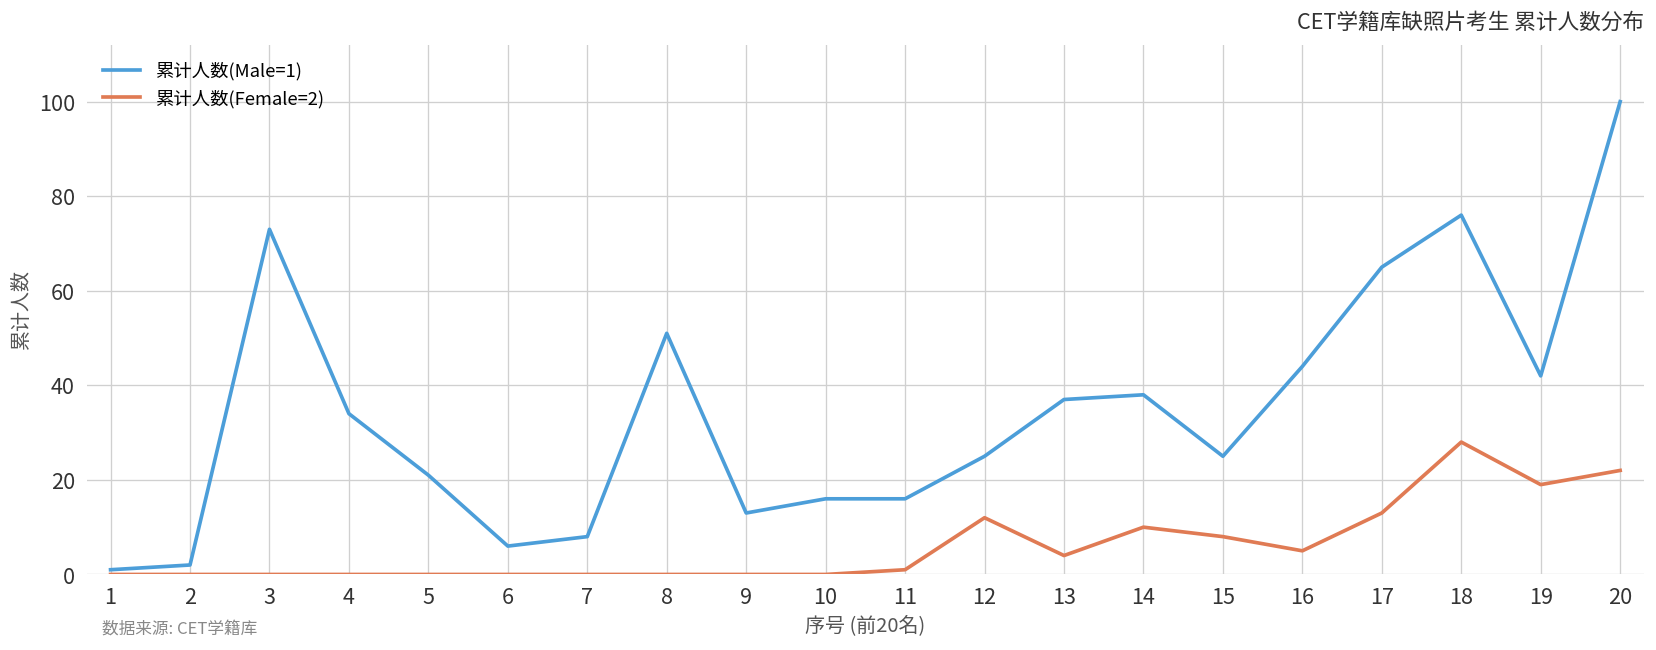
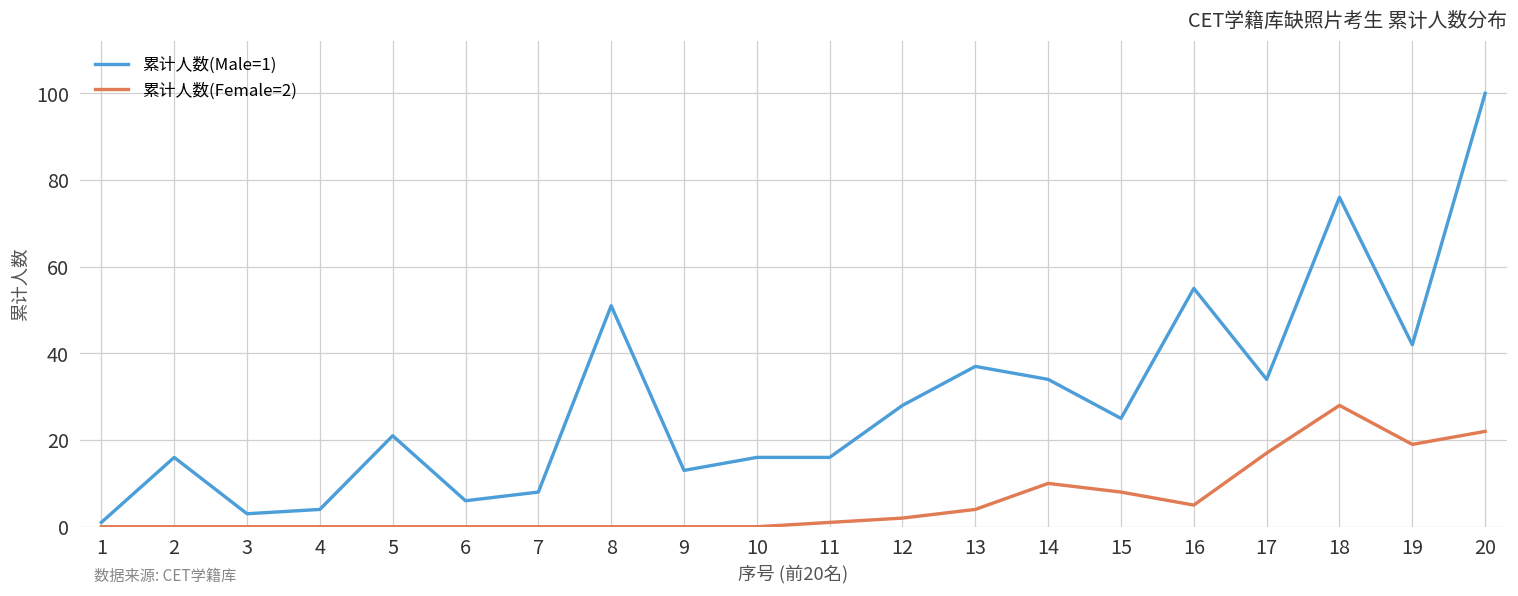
累计人数(Male=1), 2: 2 -> 16
累计人数(Male=1), 3: 73 -> 3
累计人数(Male=1), 4: 34 -> 4
累计人数(Male=1), 12: 25 -> 28
累计人数(Female=2), 12: 12 -> 2
累计人数(Male=1), 14: 38 -> 34
累计人数(Male=1), 16: 44 -> 55
累计人数(Male=1), 17: 65 -> 34
累计人数(Female=2), 17: 13 -> 17
